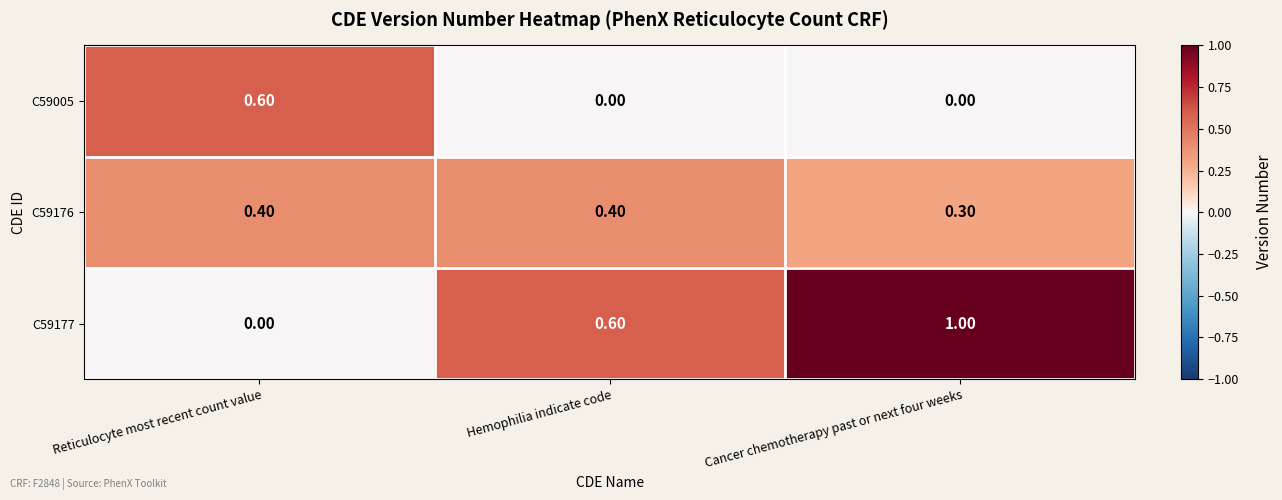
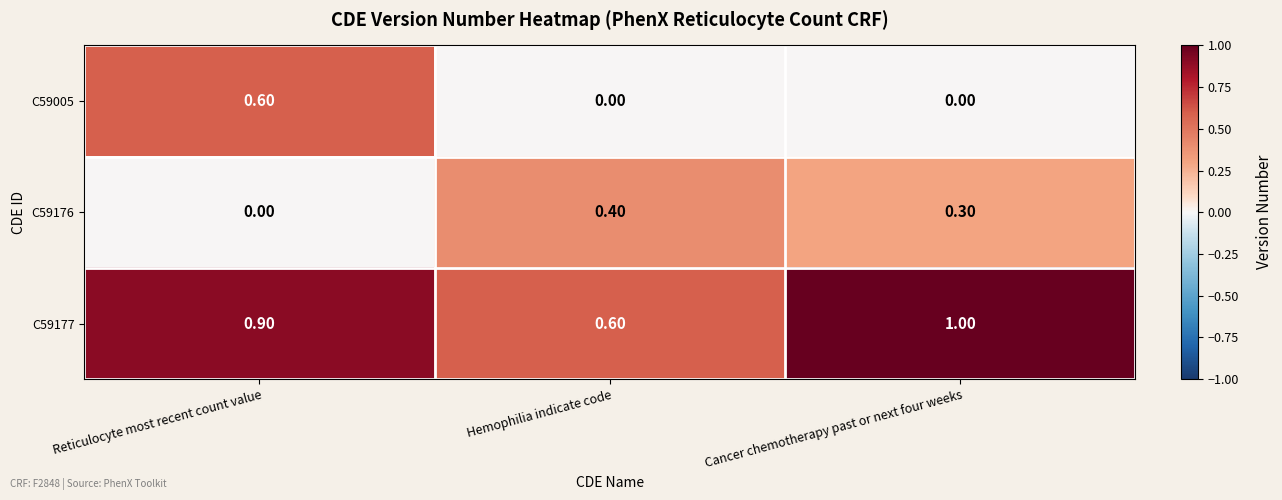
C59176, Reticulocyte most recent count value: 0.40 -> 0.00
C59177, Reticulocyte most recent count value: 0.00 -> 0.90
